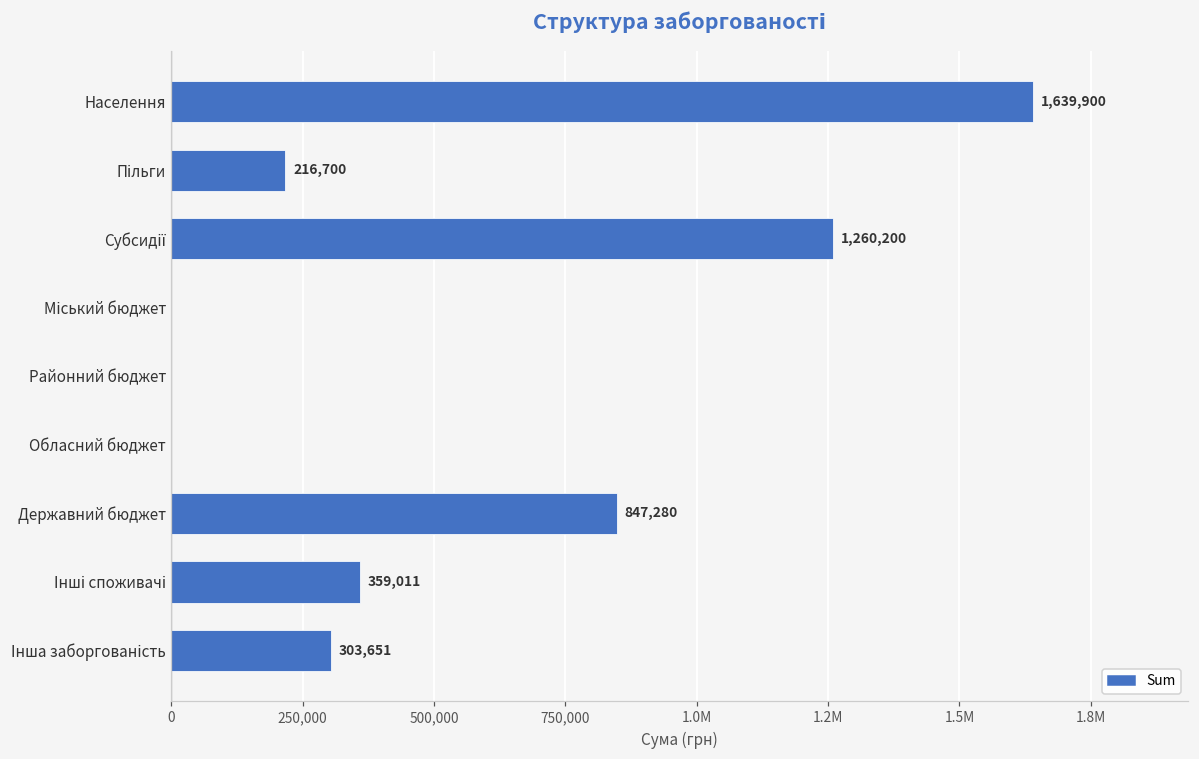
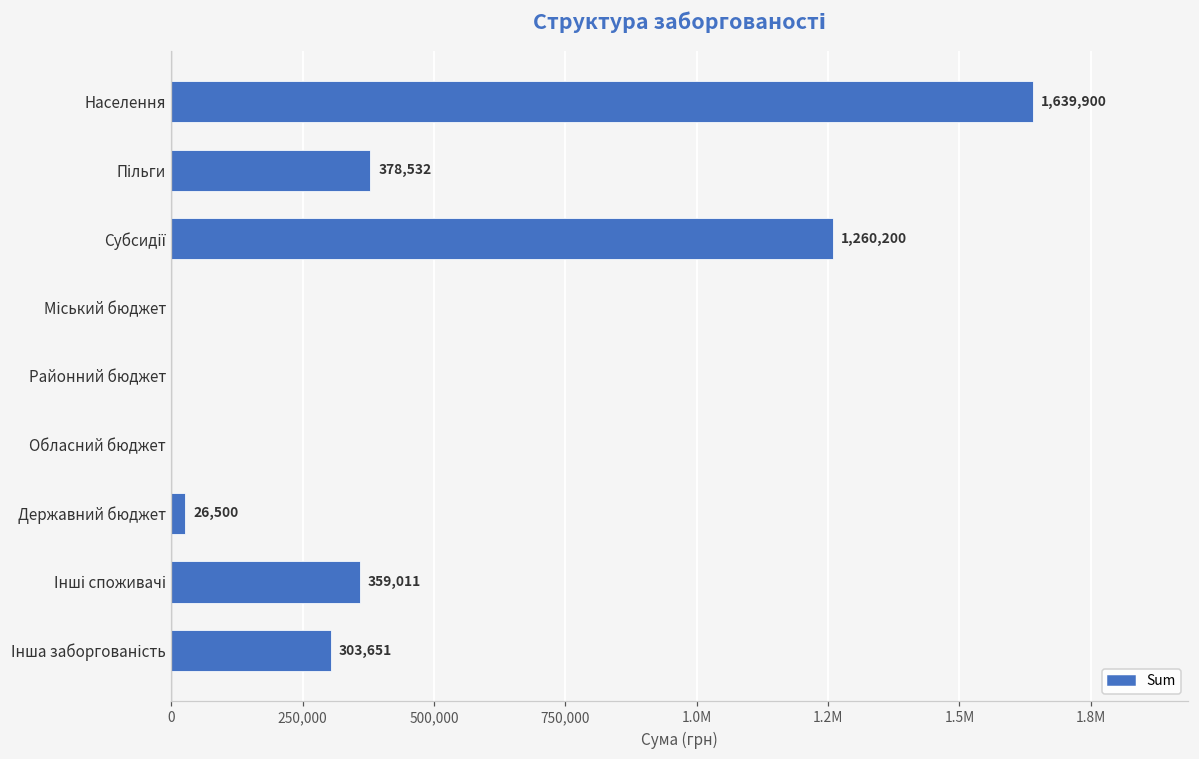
Пільги: 216,700 -> 378,532
Державний бюджет: 847,280 -> 26,500
